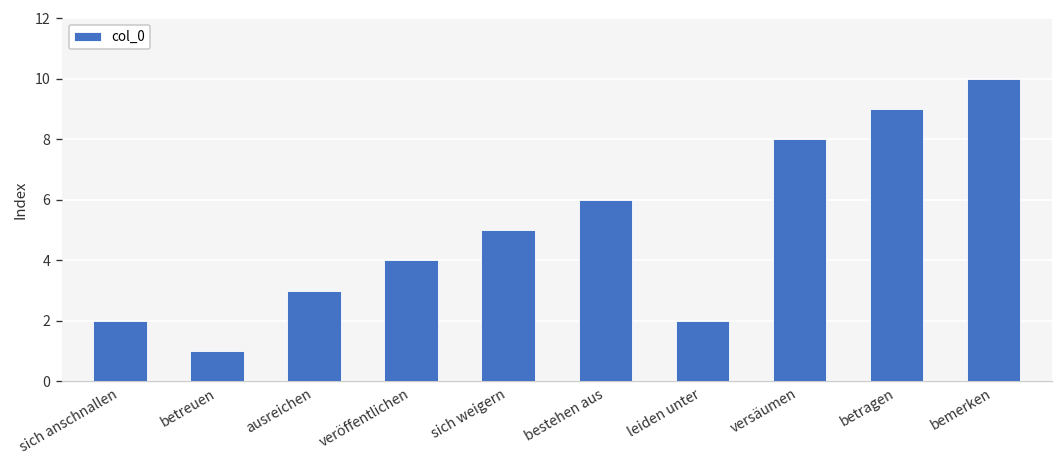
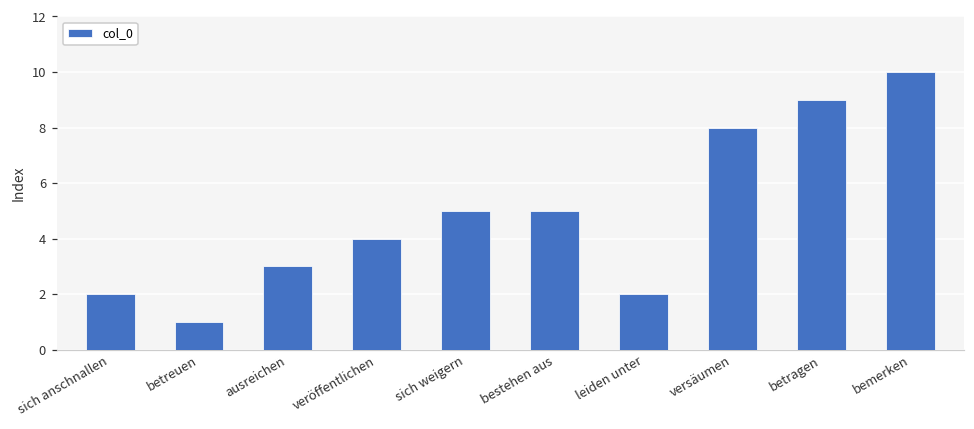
bestehen aus: 6 -> 5
